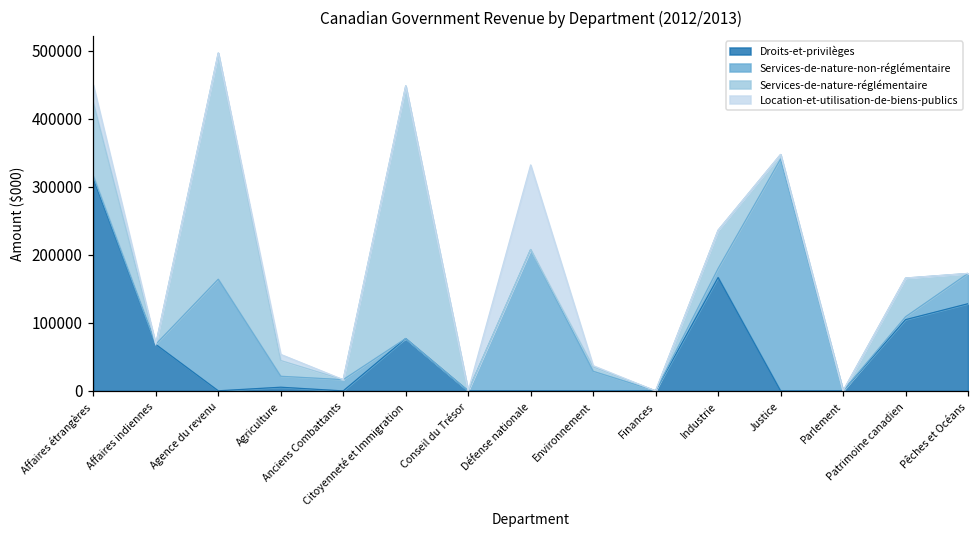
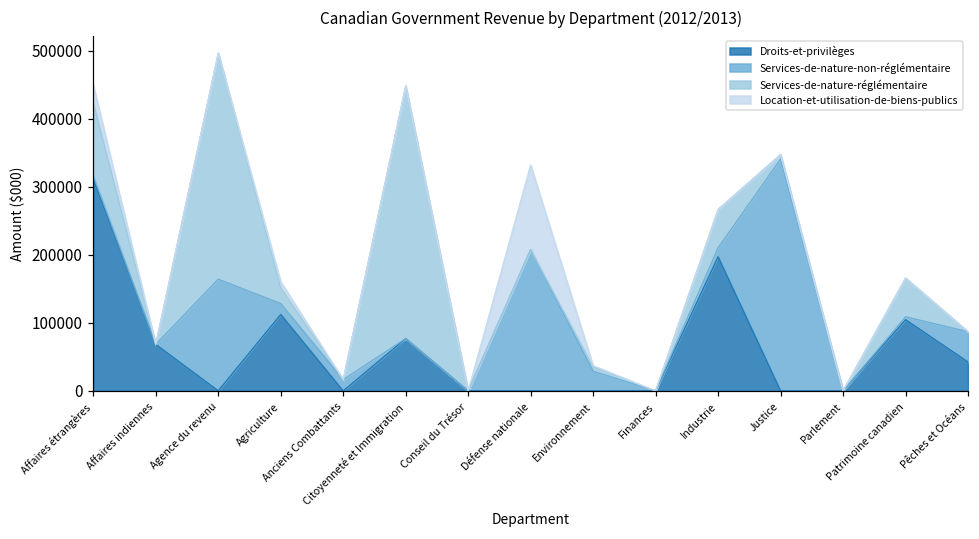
Droits-et-privilèges, Agriculture: 10000 -> 110000
Droits-et-privilèges, Industrie: 170000 -> 200000
Droits-et-privilèges, Pêches et Océans: 130000 -> 40000
